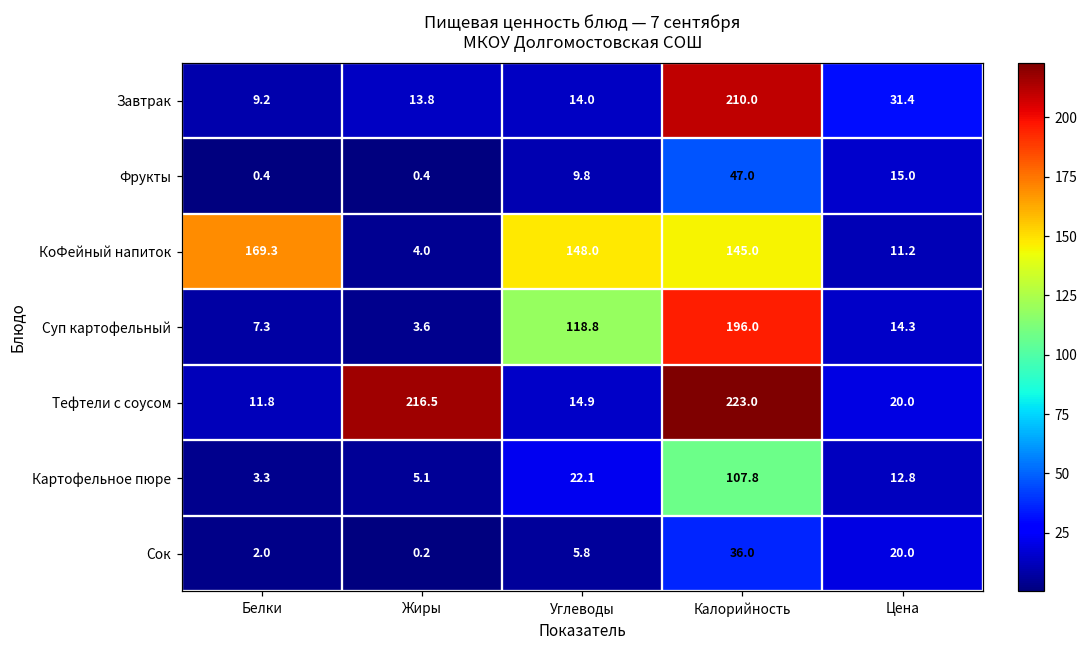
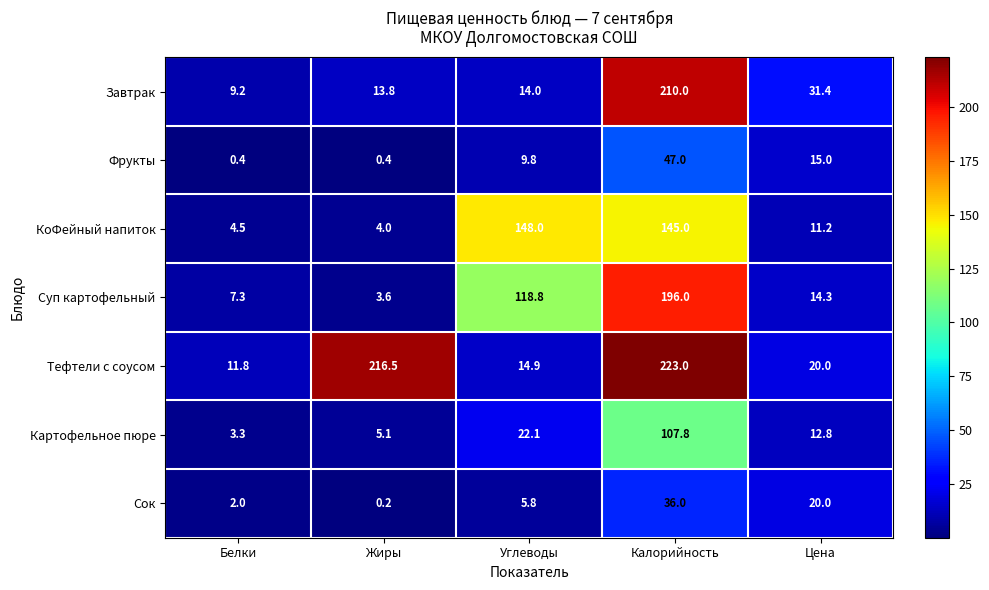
КоФейный напиток, Белки: 169.3 -> 4.5
